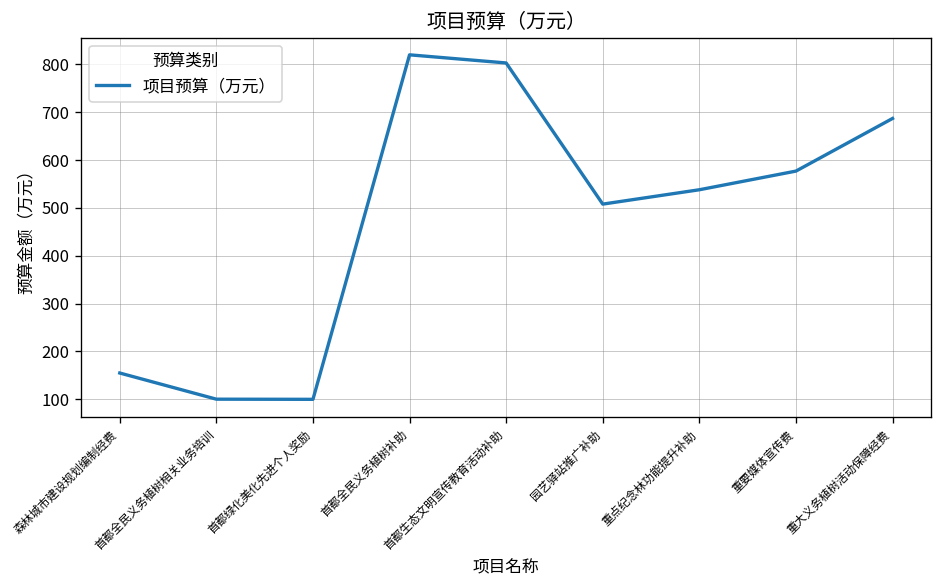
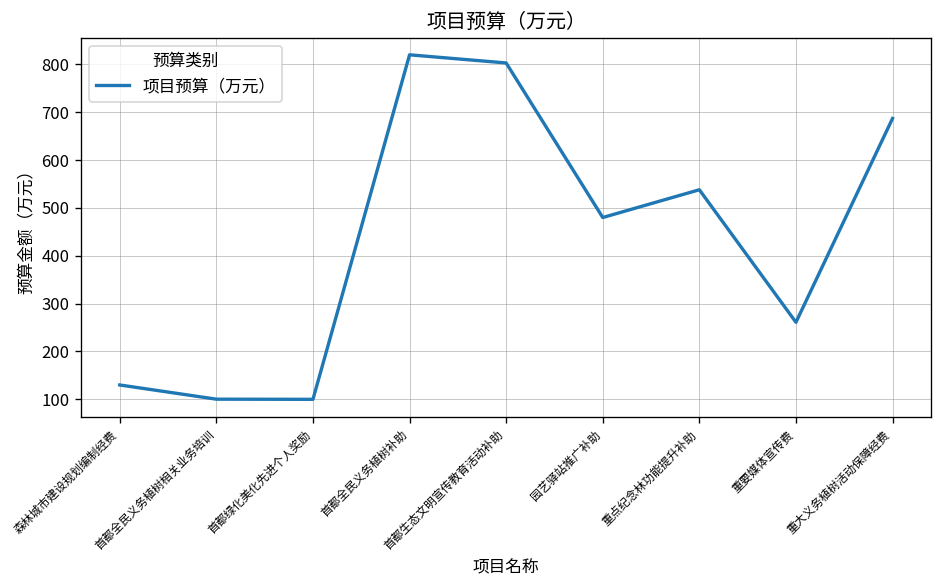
森林城市建设规划编制经费: 160 -> 130
园艺驿站推广补助: 510 -> 480
重要媒体宣传费: 580 -> 260
